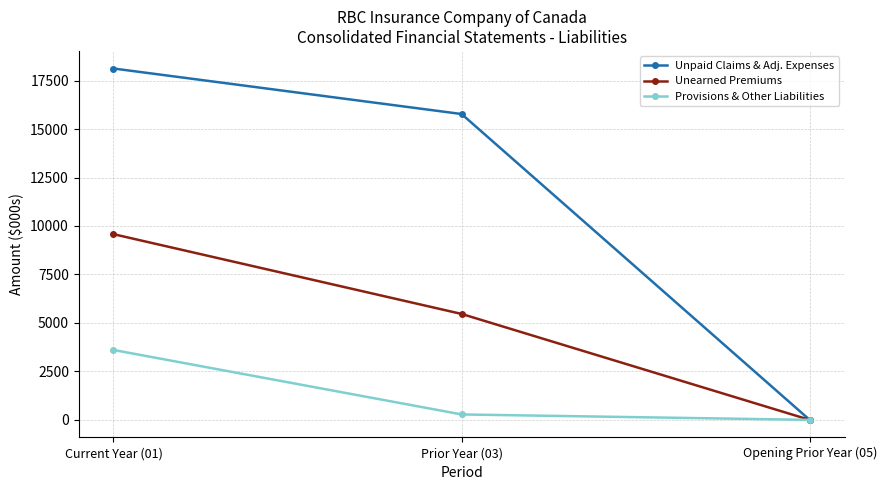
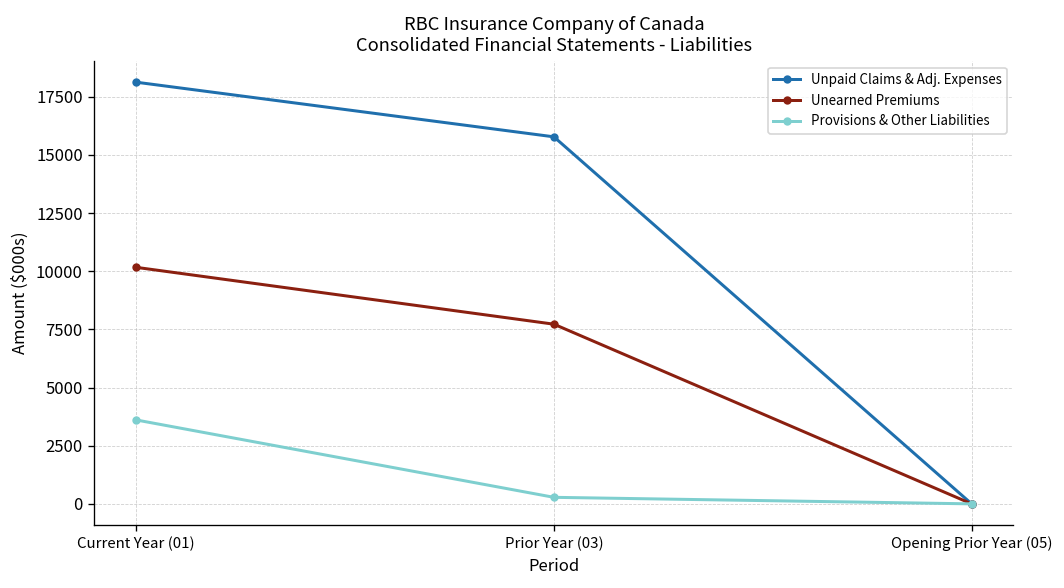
Unearned Premiums, Current Year (01): 9600 -> 10200
Unearned Premiums, Prior Year (03): 5500 -> 7700
